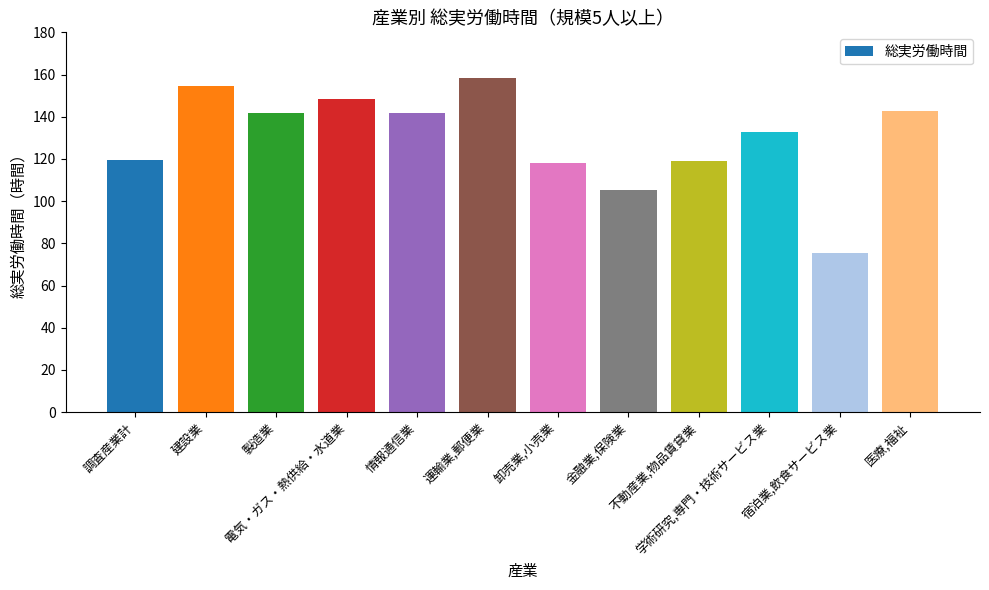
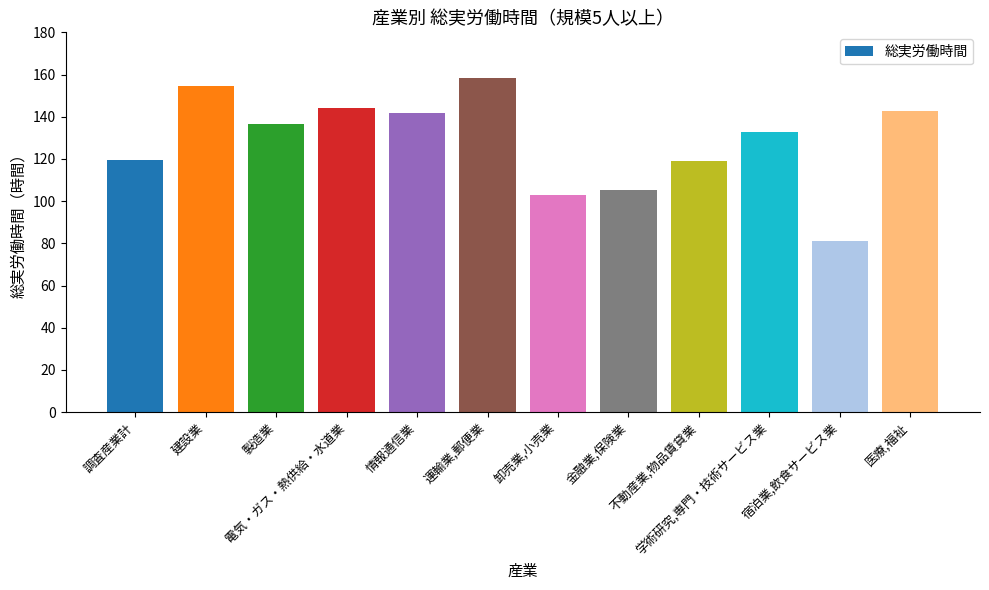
製造業: 142 -> 136
電気・ガス・熱供給・水道業: 148 -> 144
卸売業,小売業: 118 -> 103
宿泊業,飲食サービス業: 76 -> 81
